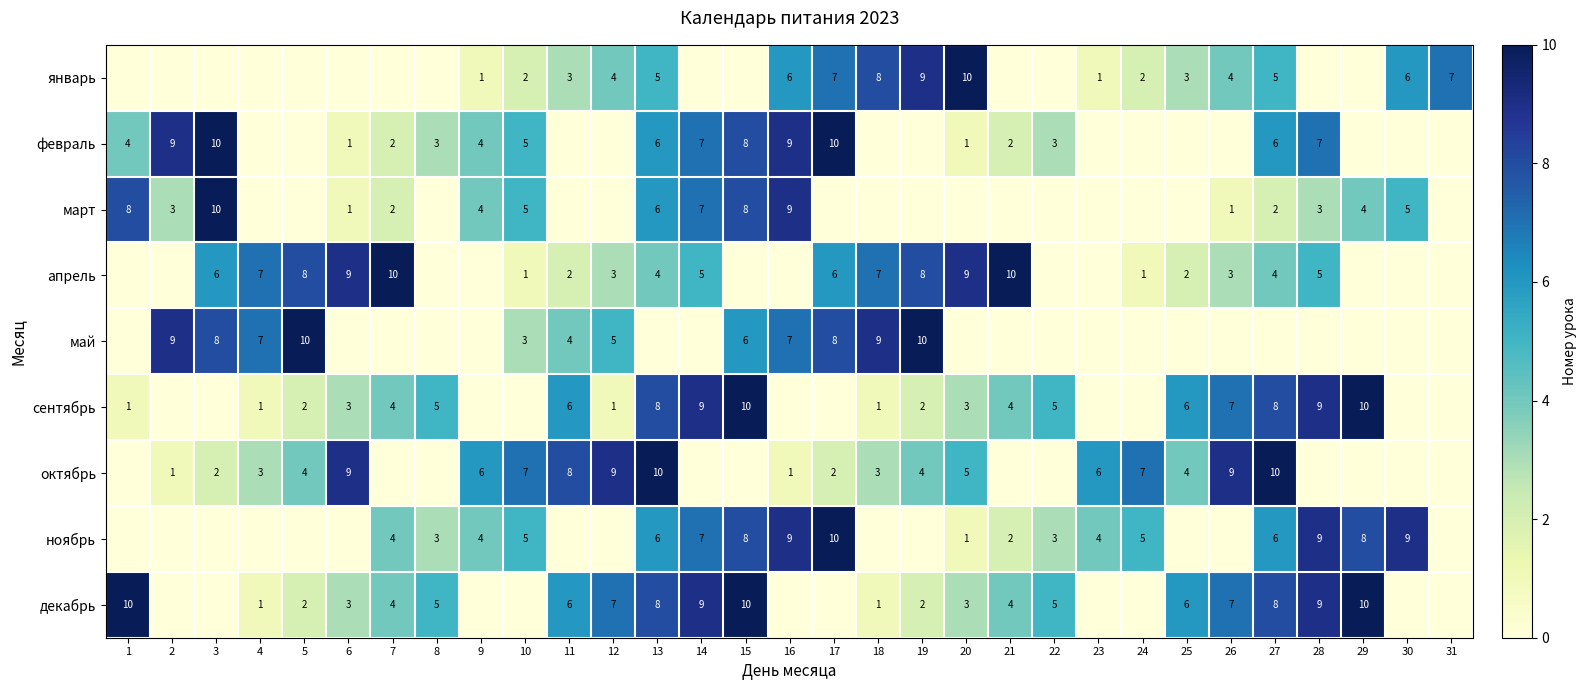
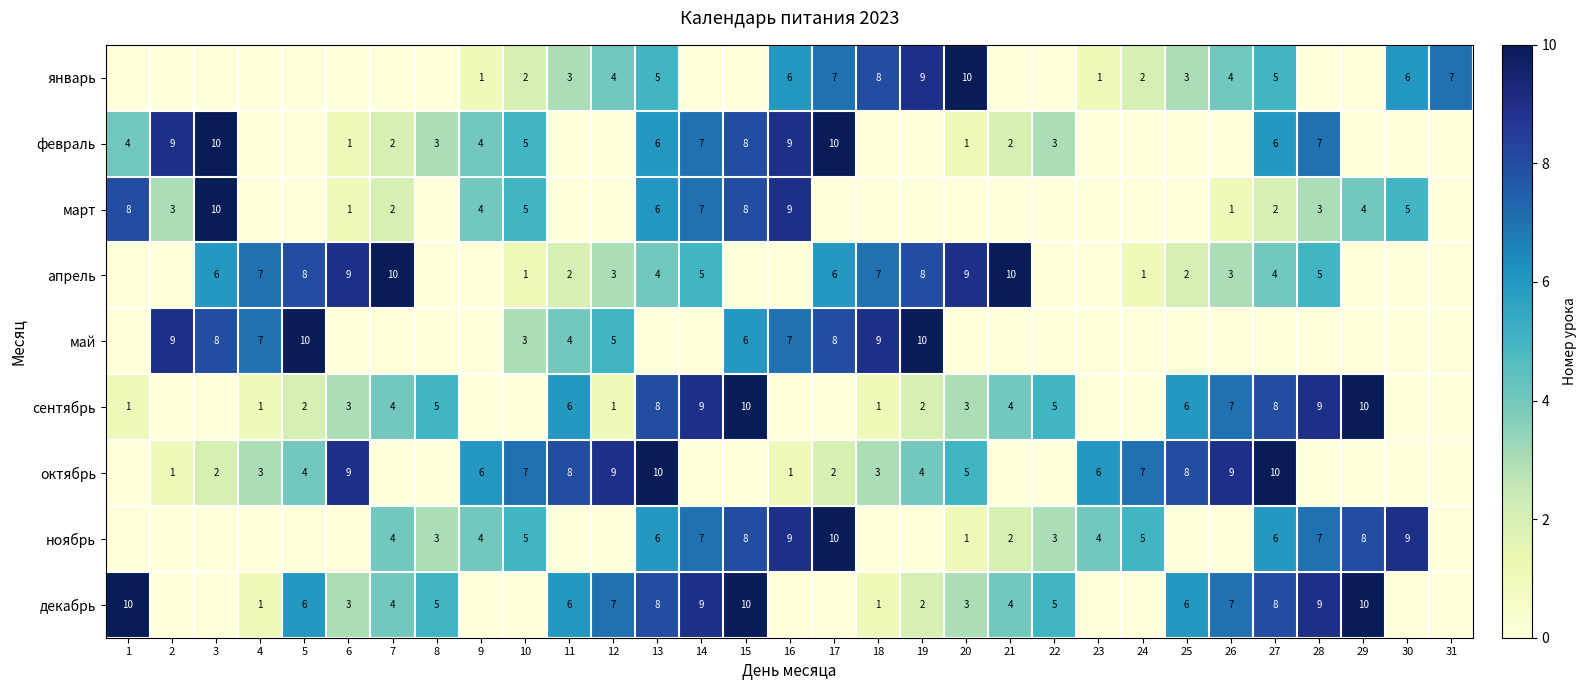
октябрь, 25: 4 -> 8
ноябрь, 28: 9 -> 7
декабрь, 5: 2 -> 6
